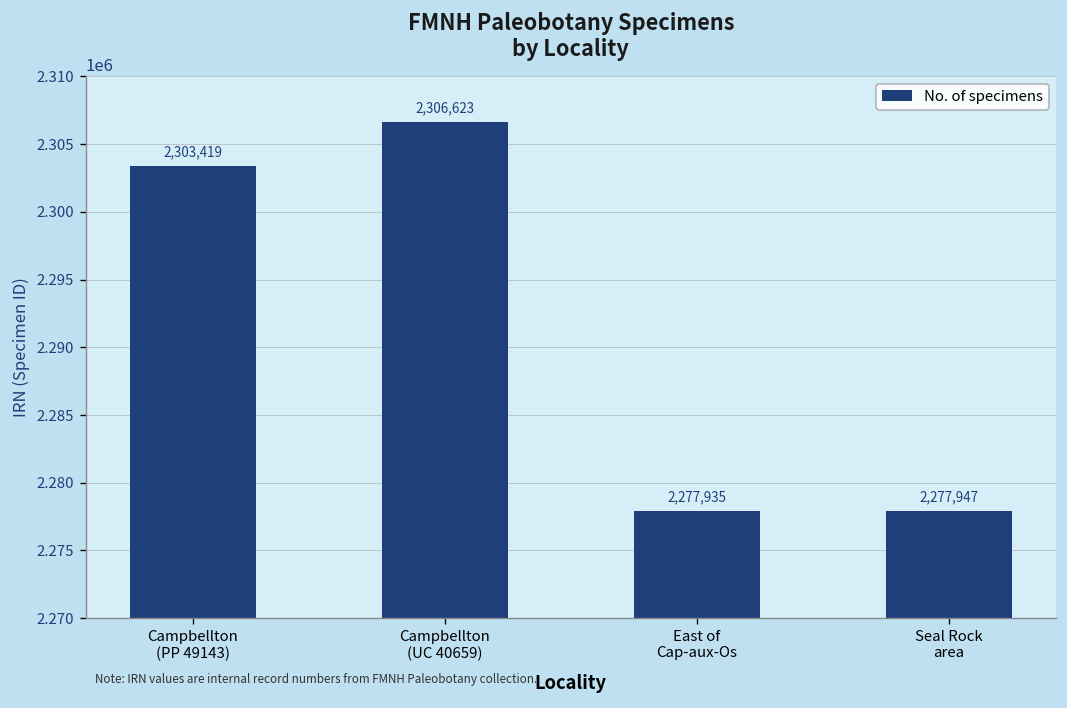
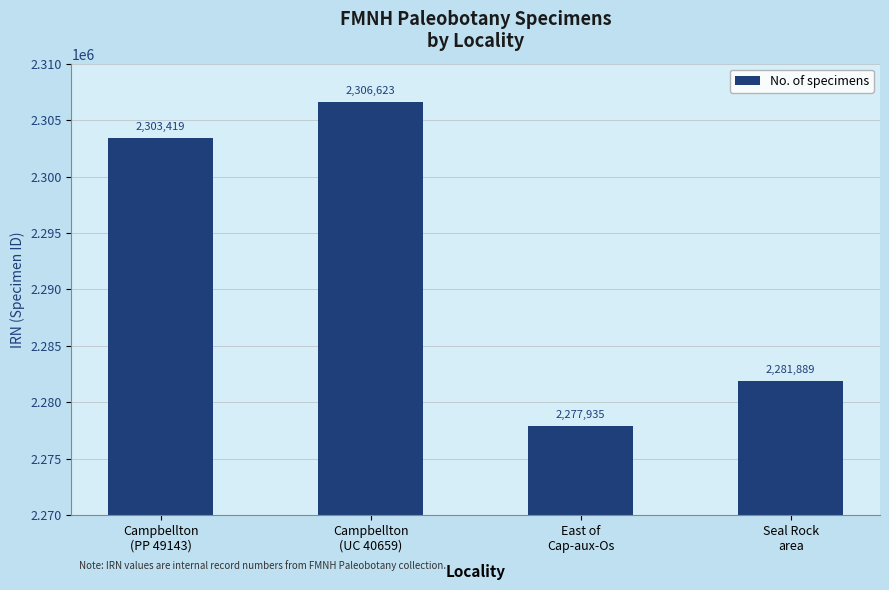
Seal Rock area: 2,277,947 -> 2,281,889
